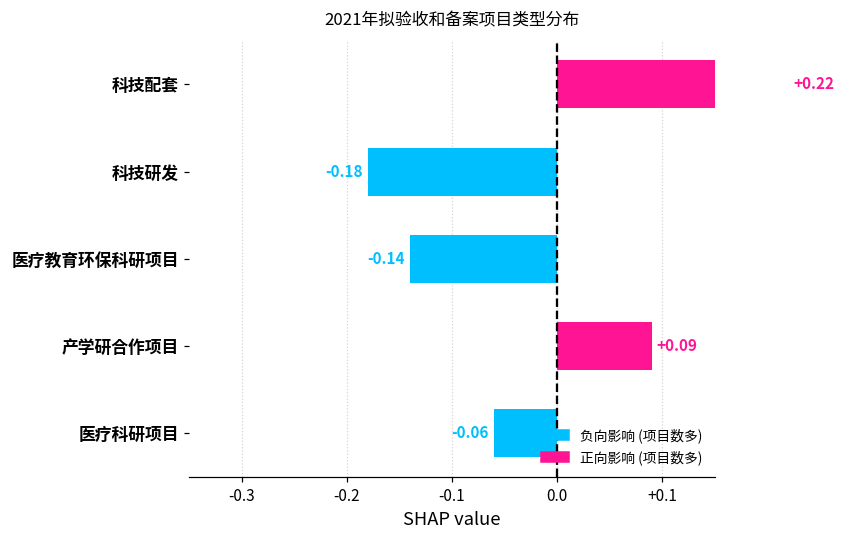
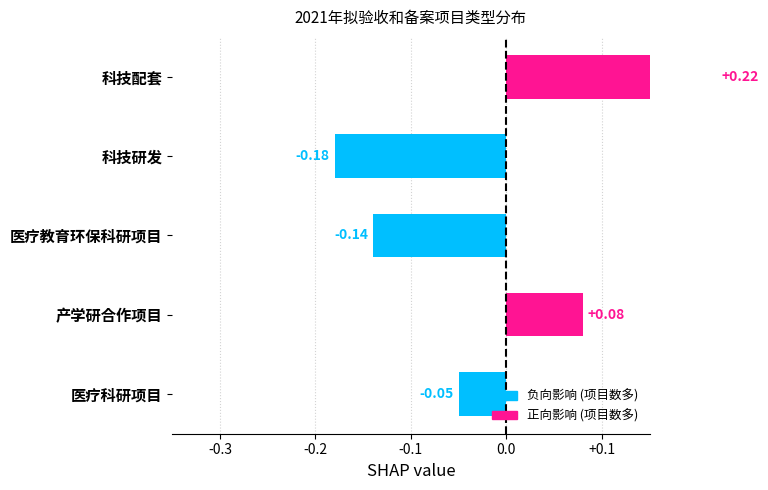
产学研合作项目: +0.09 -> +0.08
医疗科研项目: -0.06 -> -0.05
